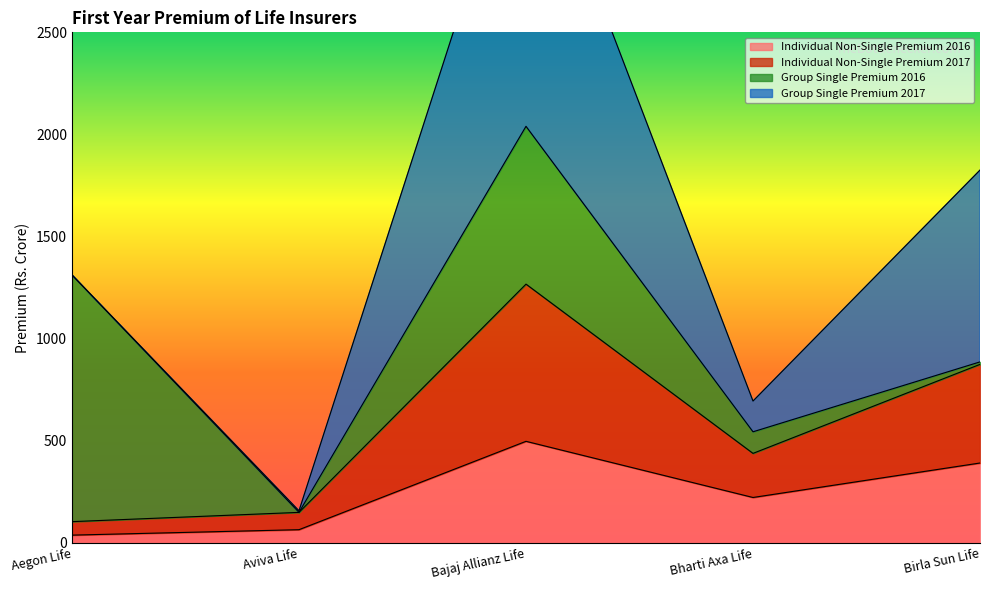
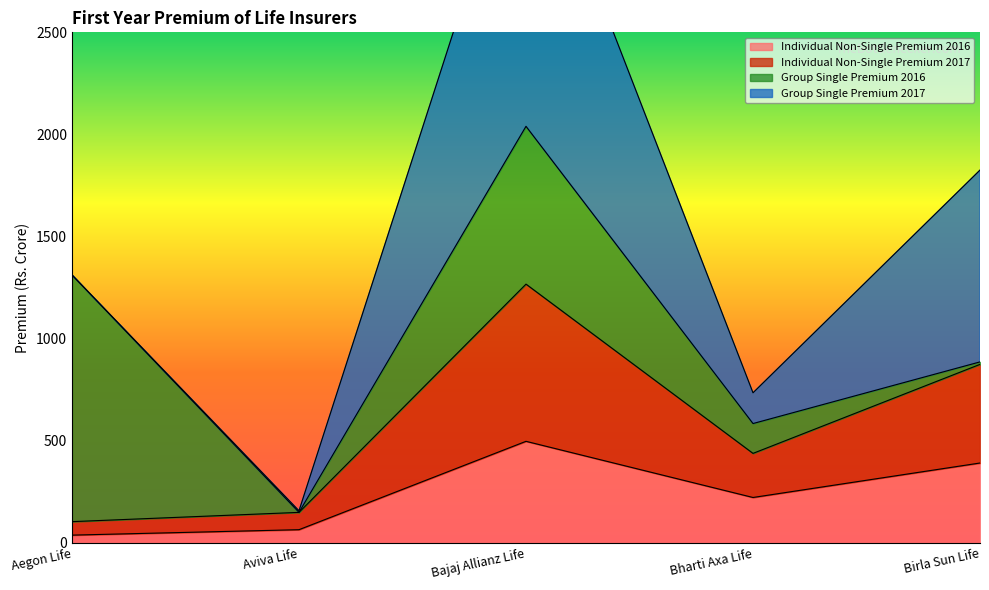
Group Single Premium 2016, Bharti Axa Life: 110 -> 150
